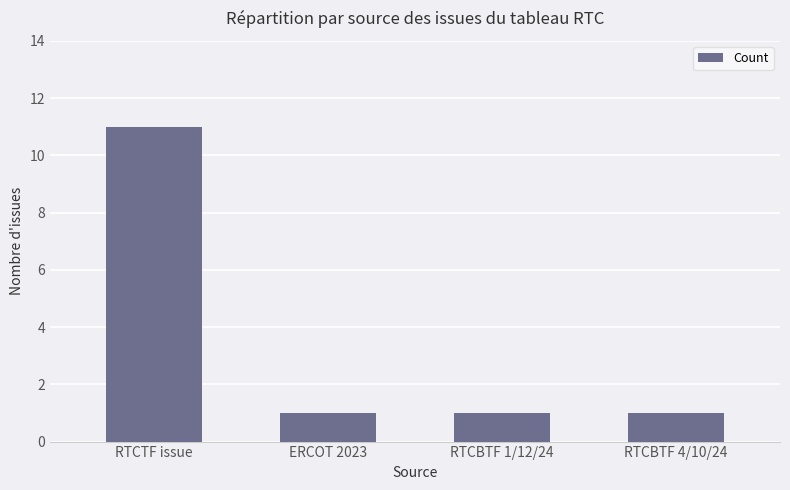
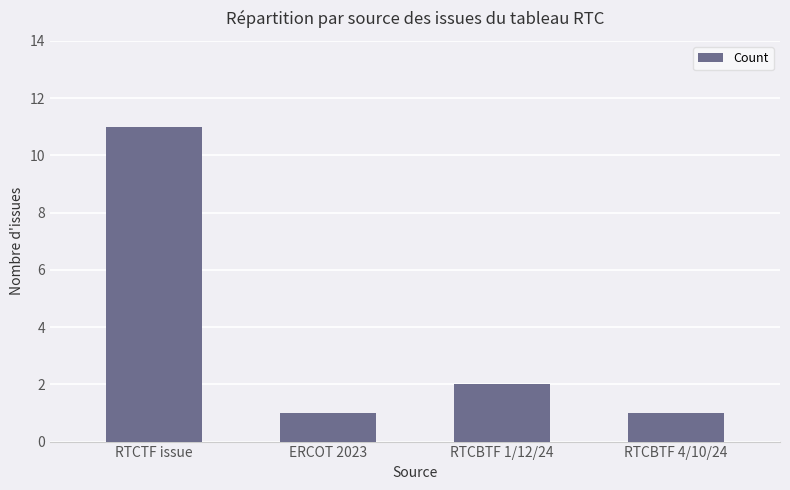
RTCBTF 1/12/24: 1 -> 2
